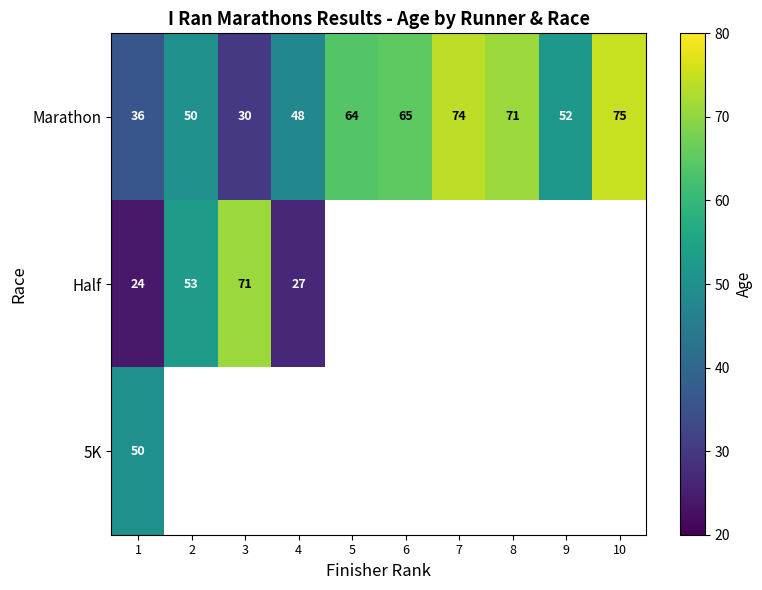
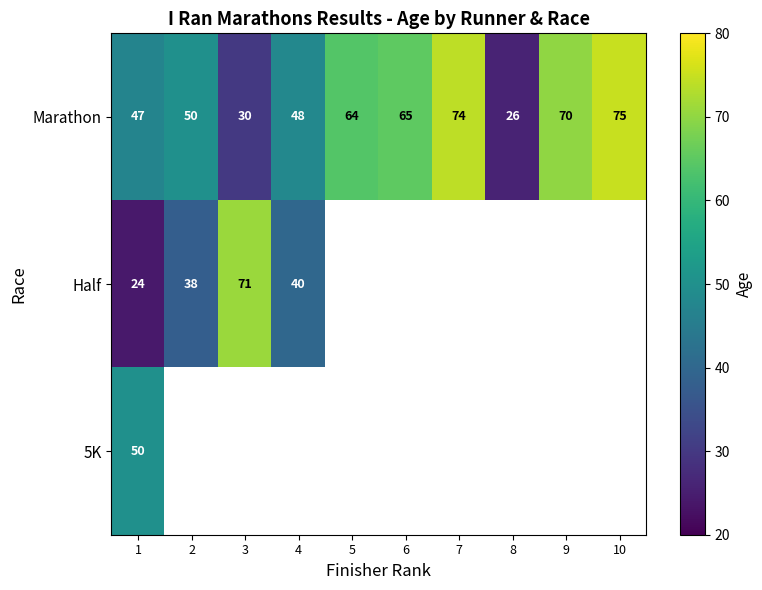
Marathon, 1: 36 -> 47
Marathon, 8: 71 -> 26
Marathon, 9: 52 -> 70
Half, 2: 53 -> 38
Half, 4: 27 -> 40
